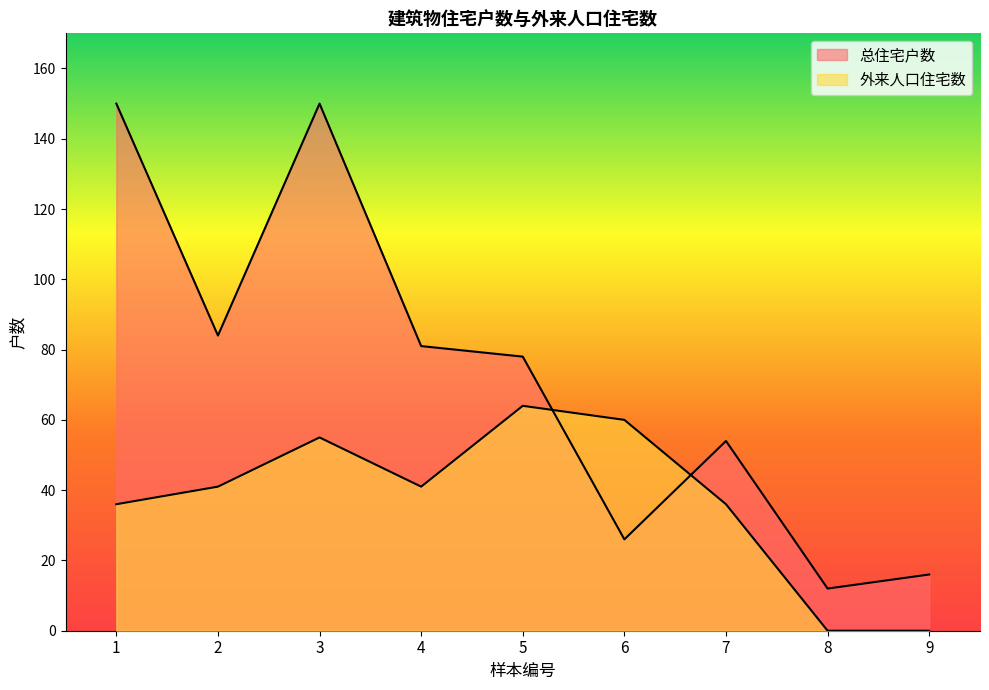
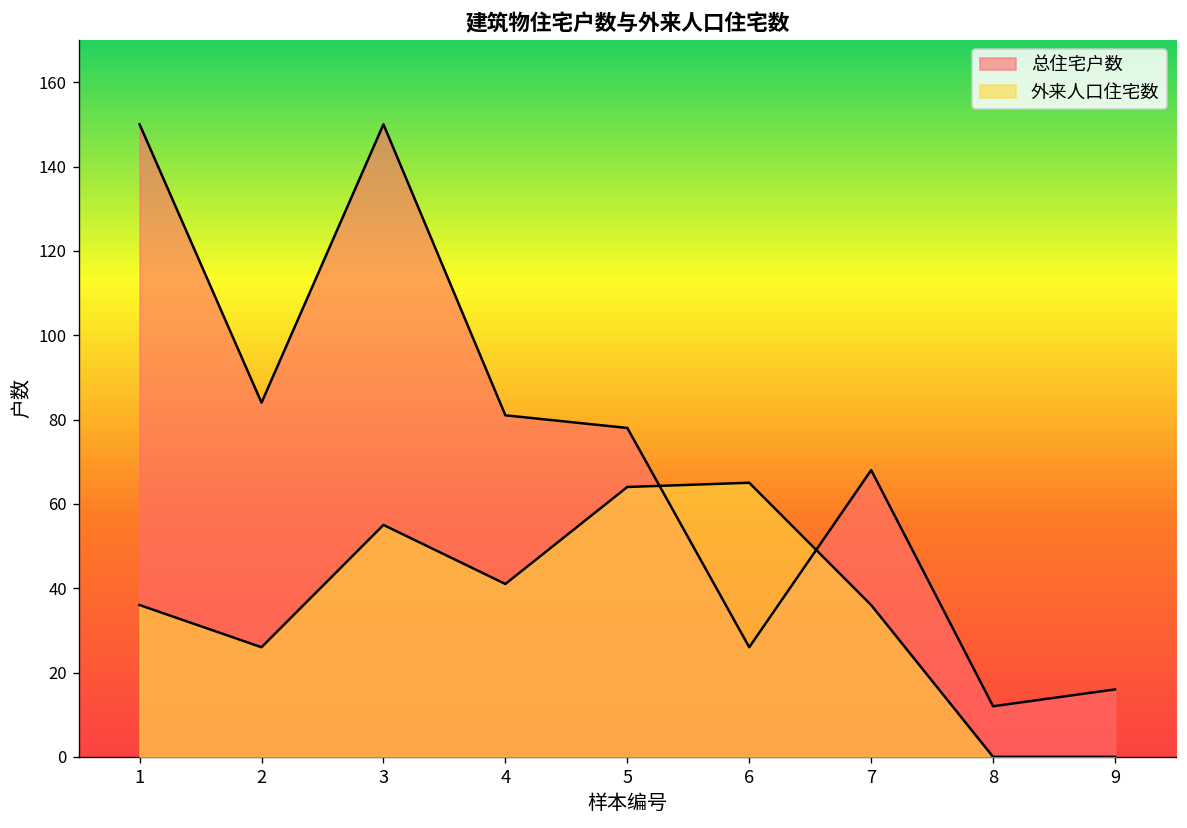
外来人口住宅数, 2: 41 -> 26
外来人口住宅数, 6: 60 -> 65
总住宅户数, 7: 54 -> 68
